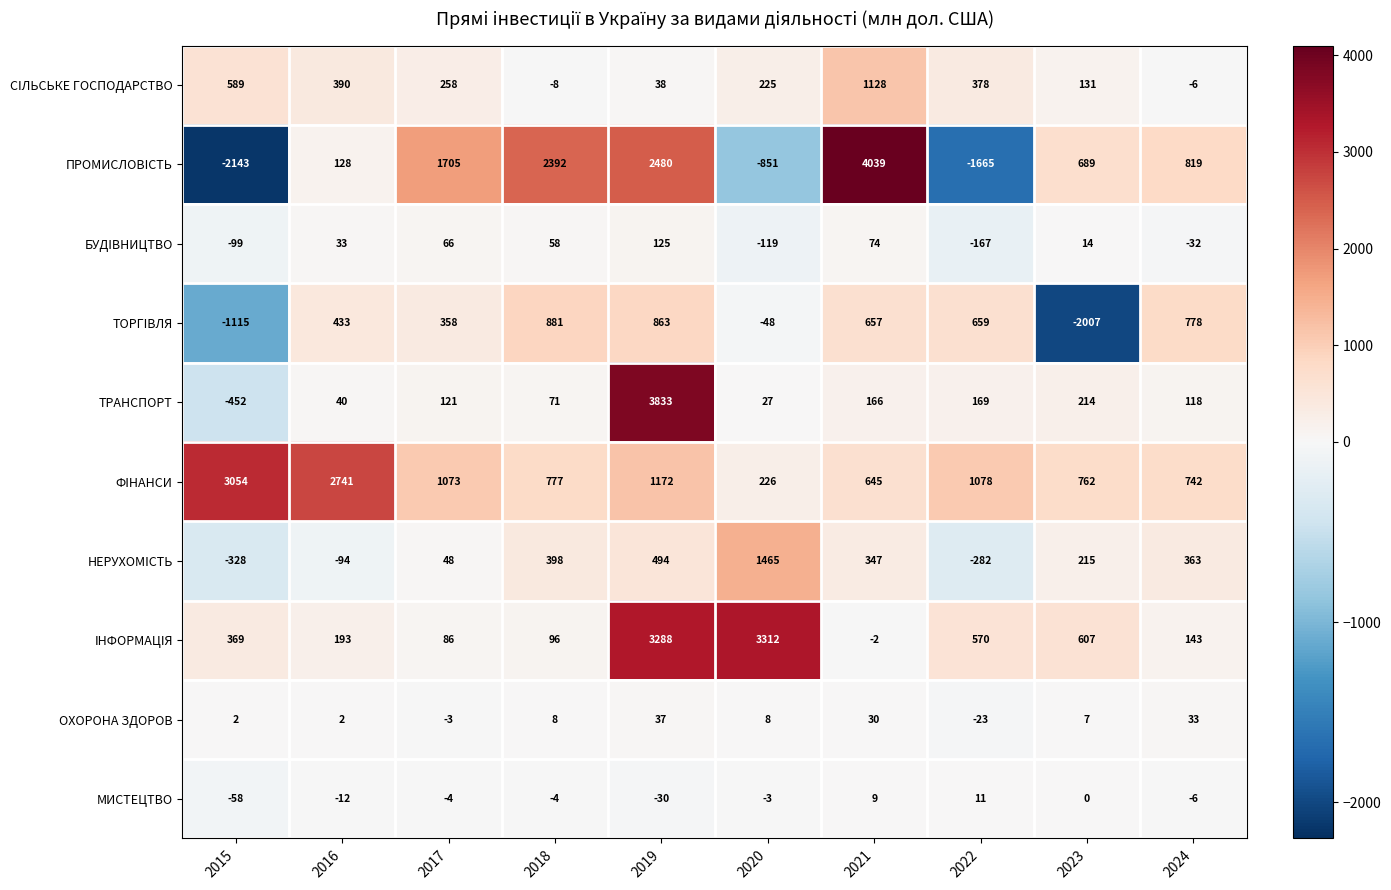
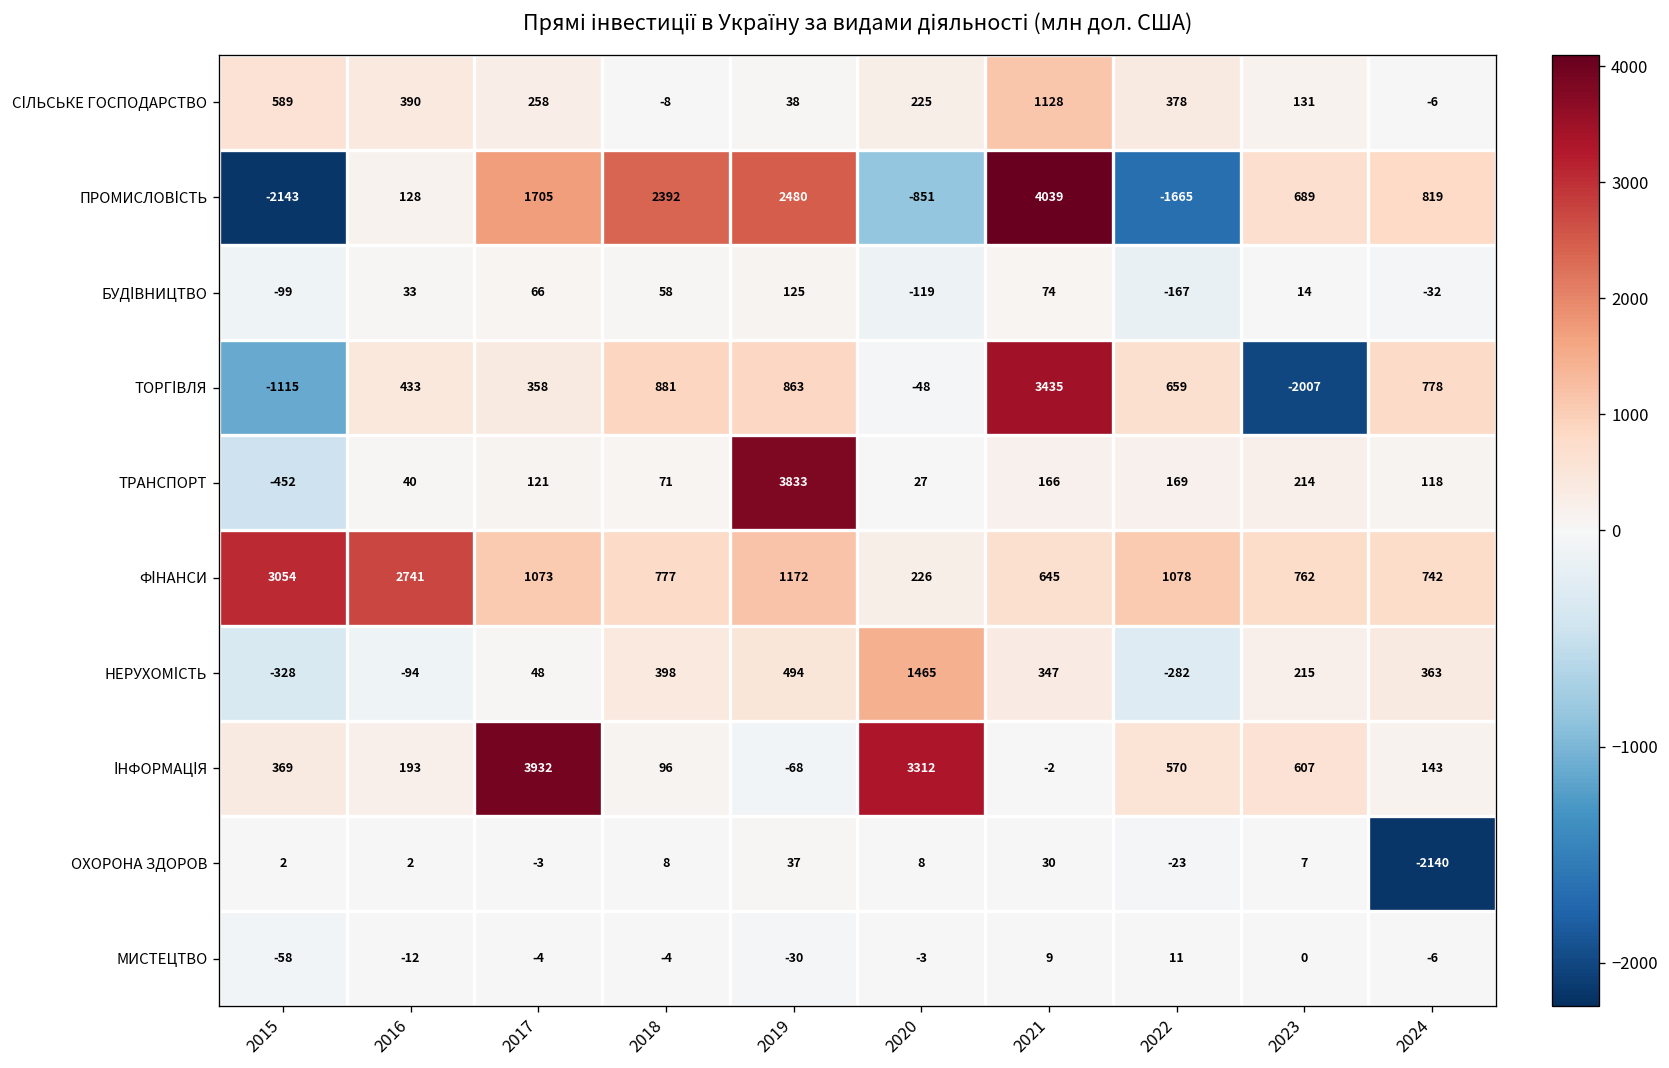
ТОРГІВЛЯ, 2021: 657 -> 3435
ІНФОРМАЦІЯ, 2017: 86 -> 3932
ІНФОРМАЦІЯ, 2019: 3288 -> -68
ОХОРОНА ЗДОРОВ, 2024: 33 -> -2140
